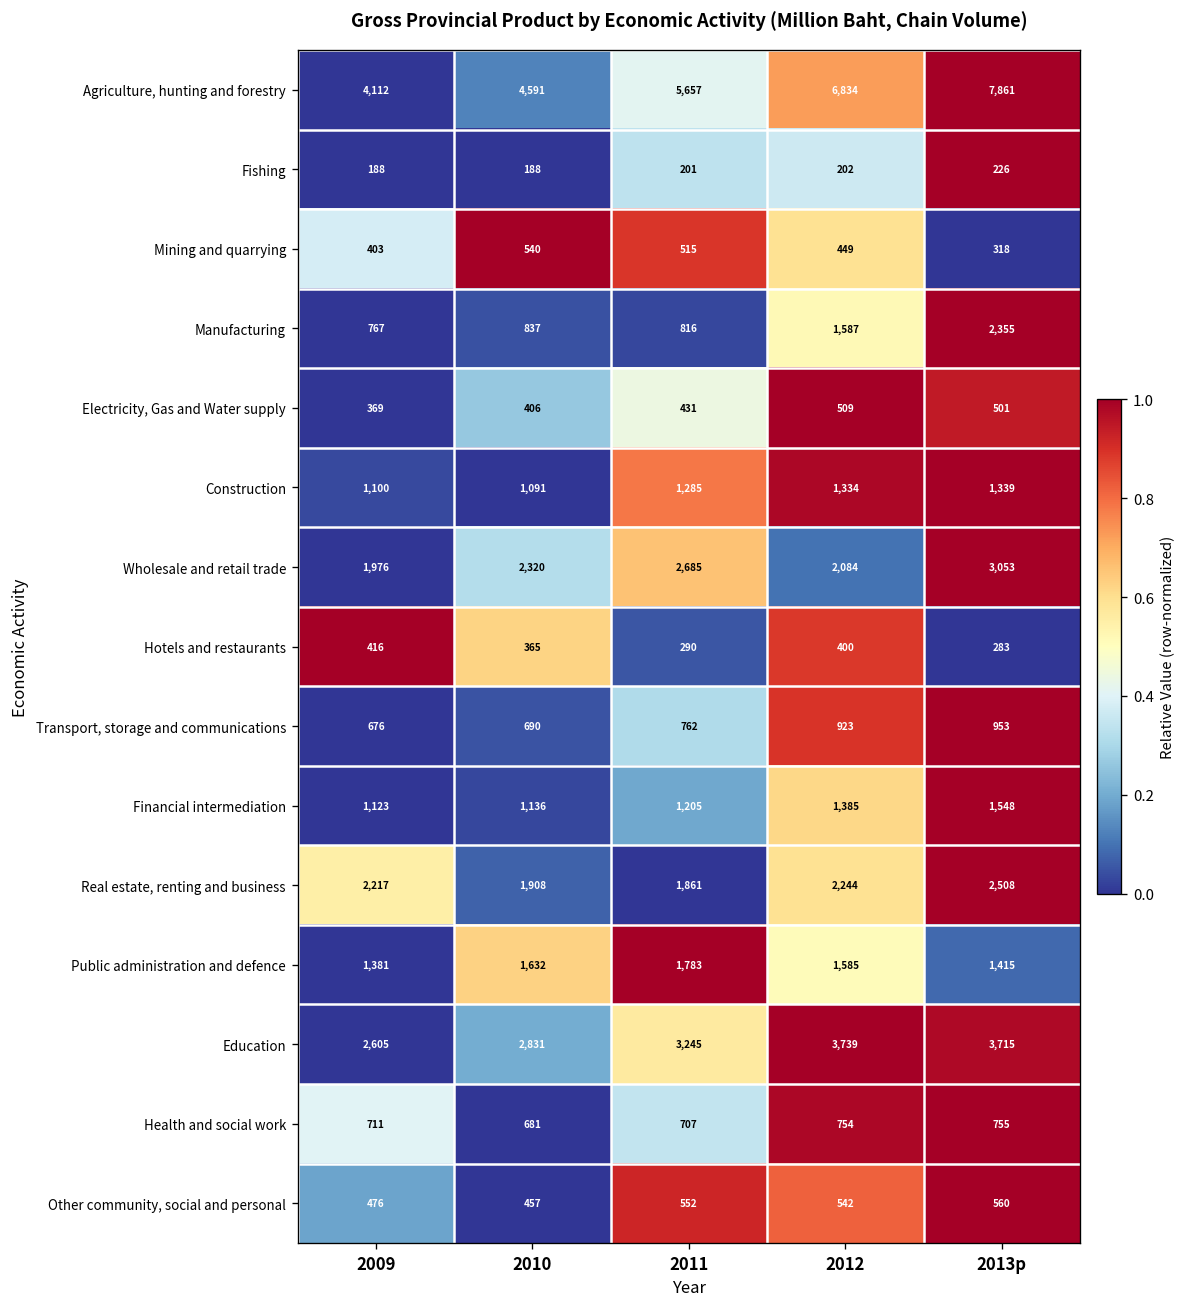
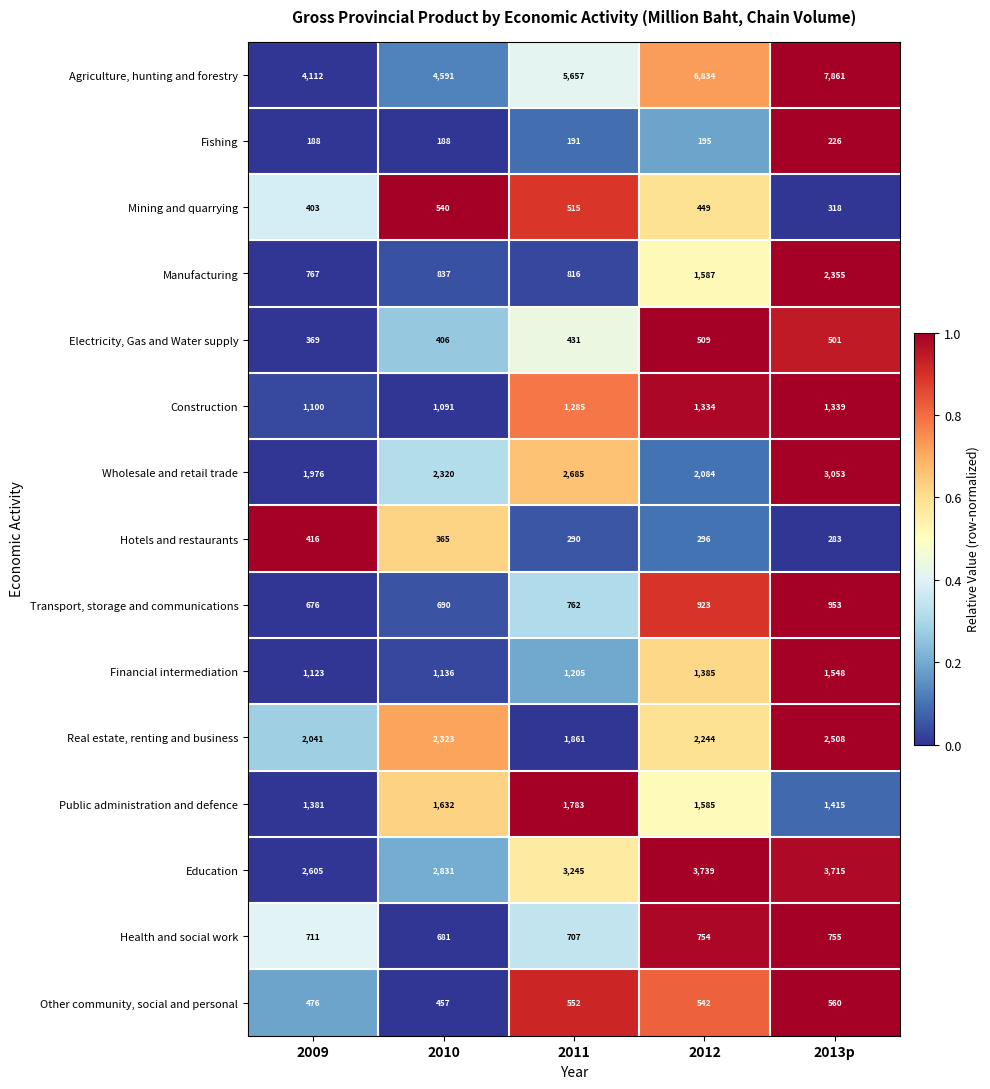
Fishing, 2011: 201 -> 191
Fishing, 2012: 202 -> 195
Hotels and restaurants, 2012: 400 -> 296
Real estate, renting and business, 2009: 2,217 -> 2,041
Real estate, renting and business, 2010: 1,908 -> 2,323
